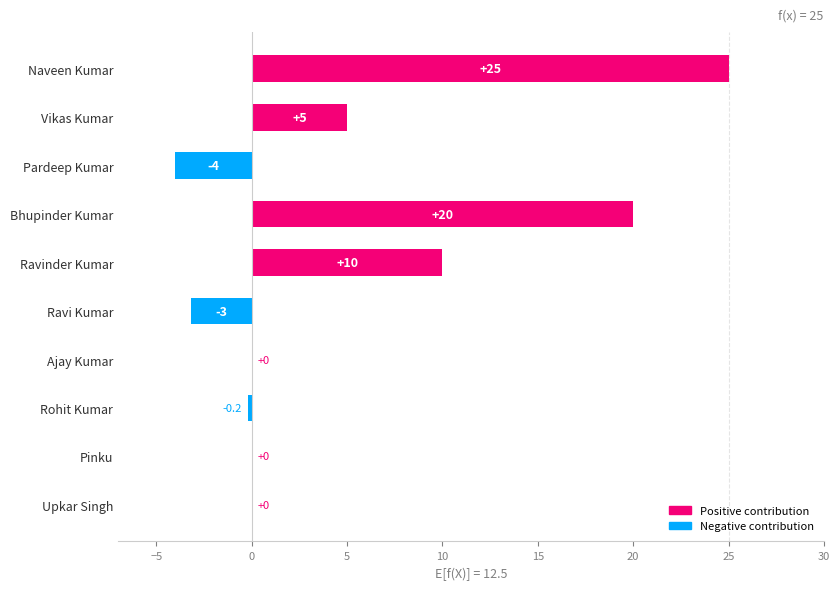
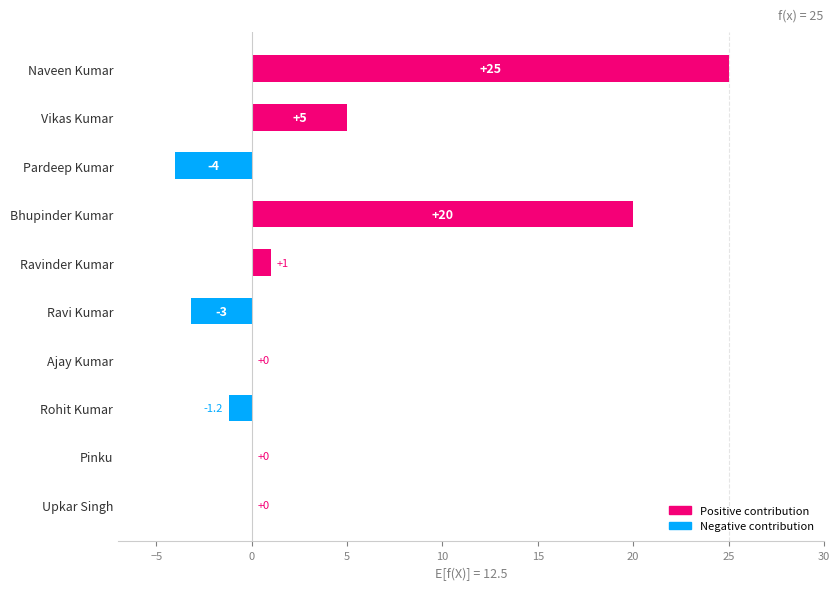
Ravinder Kumar: +10 -> +1
Rohit Kumar: -0.2 -> -1.2
